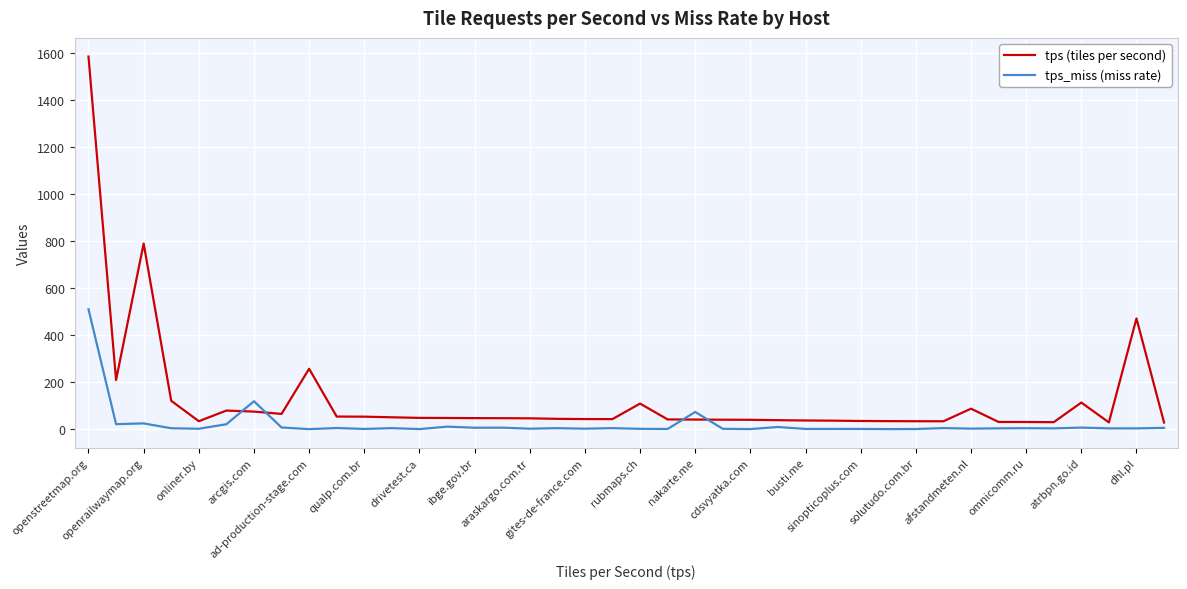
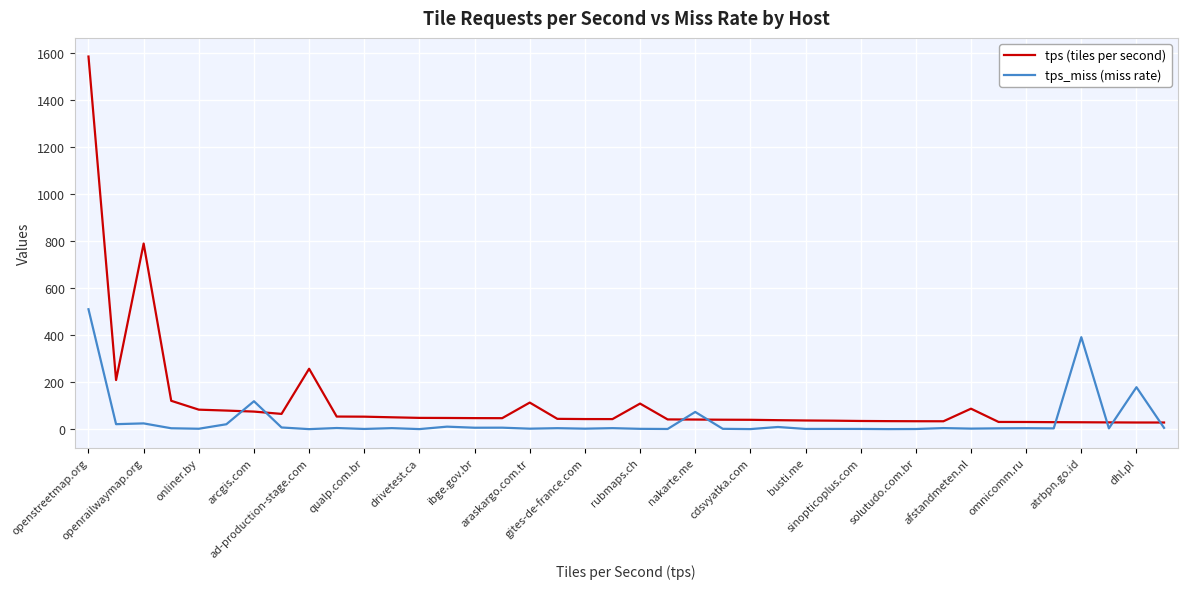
tps (tiles per second), onliner.by: 30 -> 80
tps (tiles per second), araskargo.com.tr: 50 -> 110
tps (tiles per second), atrbpn.go.id: 110 -> 30
tps_miss (miss rate), atrbpn.go.id: 10 -> 390
tps (tiles per second), dhl.pl: 470 -> 30
tps_miss (miss rate), dhl.pl: 0 -> 180
